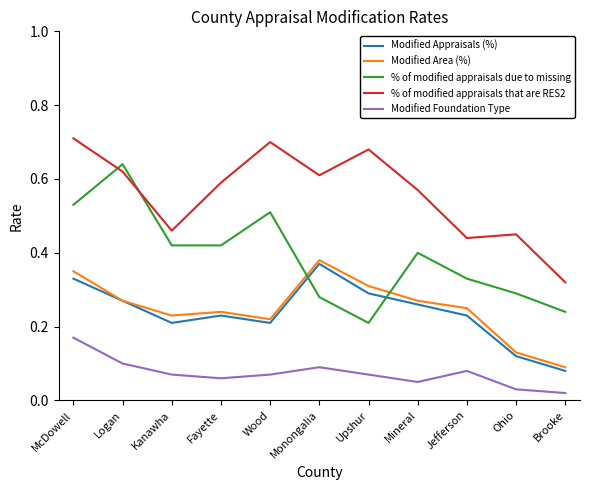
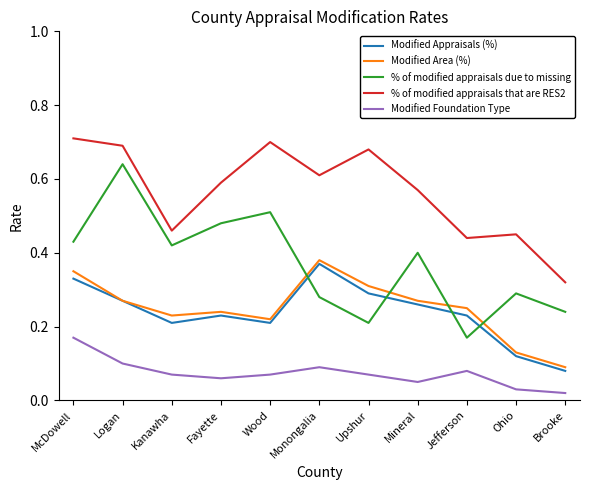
% of modified appraisals due to missing, McDowell: 0.53 -> 0.43
% of modified appraisals that are RES2, Logan: 0.62 -> 0.69
% of modified appraisals due to missing, Fayette: 0.42 -> 0.48
% of modified appraisals due to missing, Jefferson: 0.33 -> 0.17
